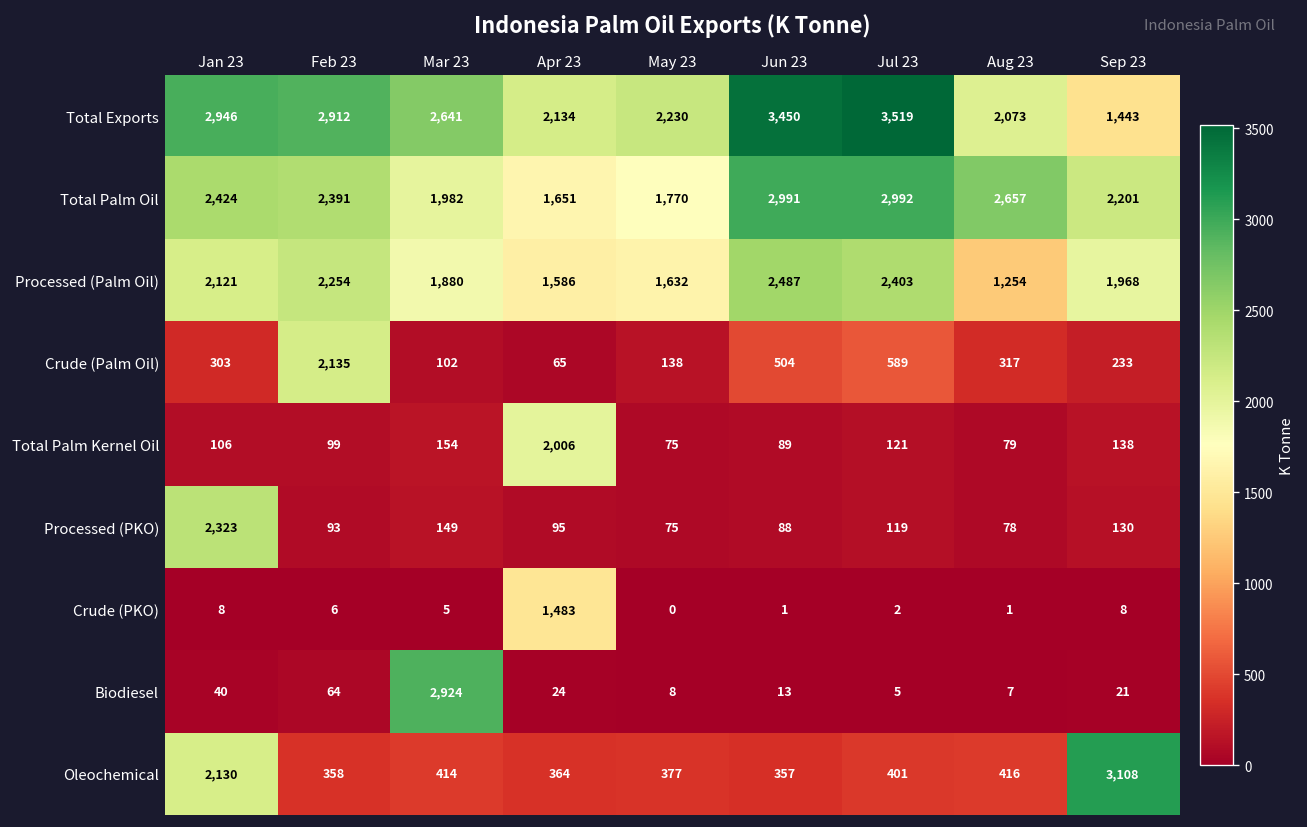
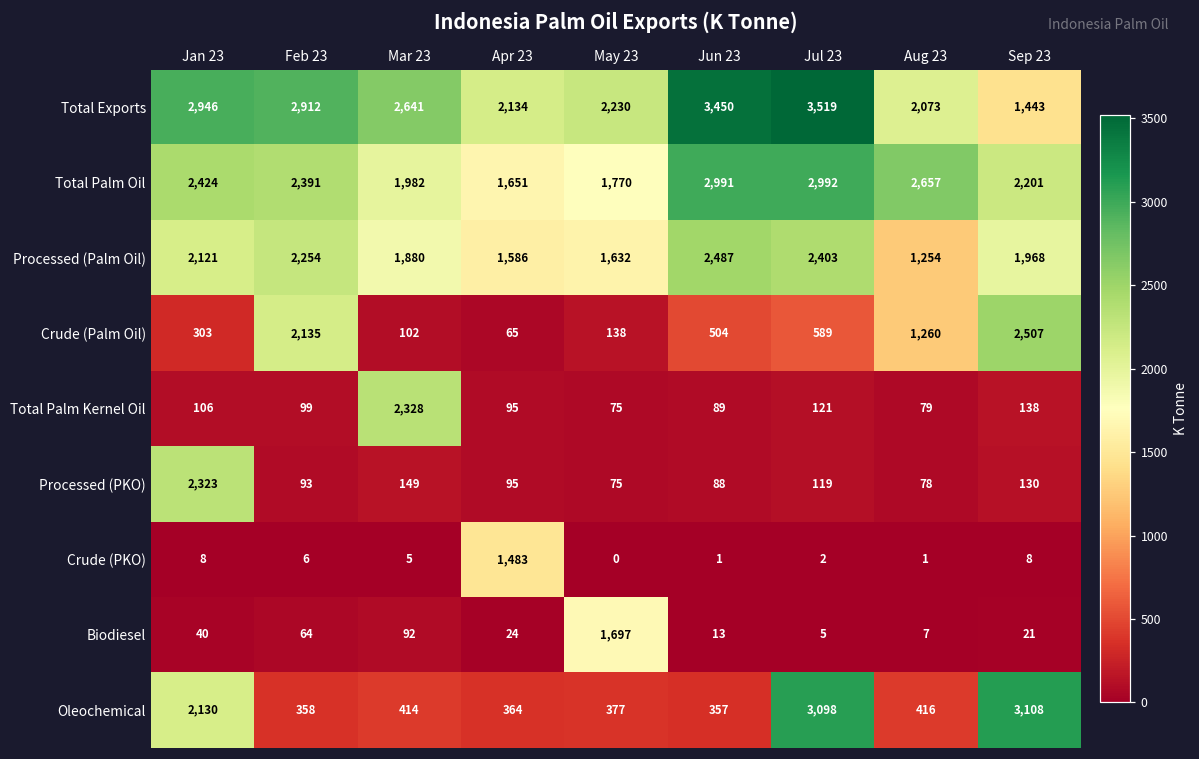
Crude (Palm Oil), Aug 23: 317 -> 1,260
Crude (Palm Oil), Sep 23: 233 -> 2,507
Total Palm Kernel Oil, Mar 23: 154 -> 2,328
Total Palm Kernel Oil, Apr 23: 2,006 -> 95
Biodiesel, Mar 23: 2,924 -> 92
Biodiesel, May 23: 8 -> 1,697
Oleochemical, Jul 23: 401 -> 3,098
